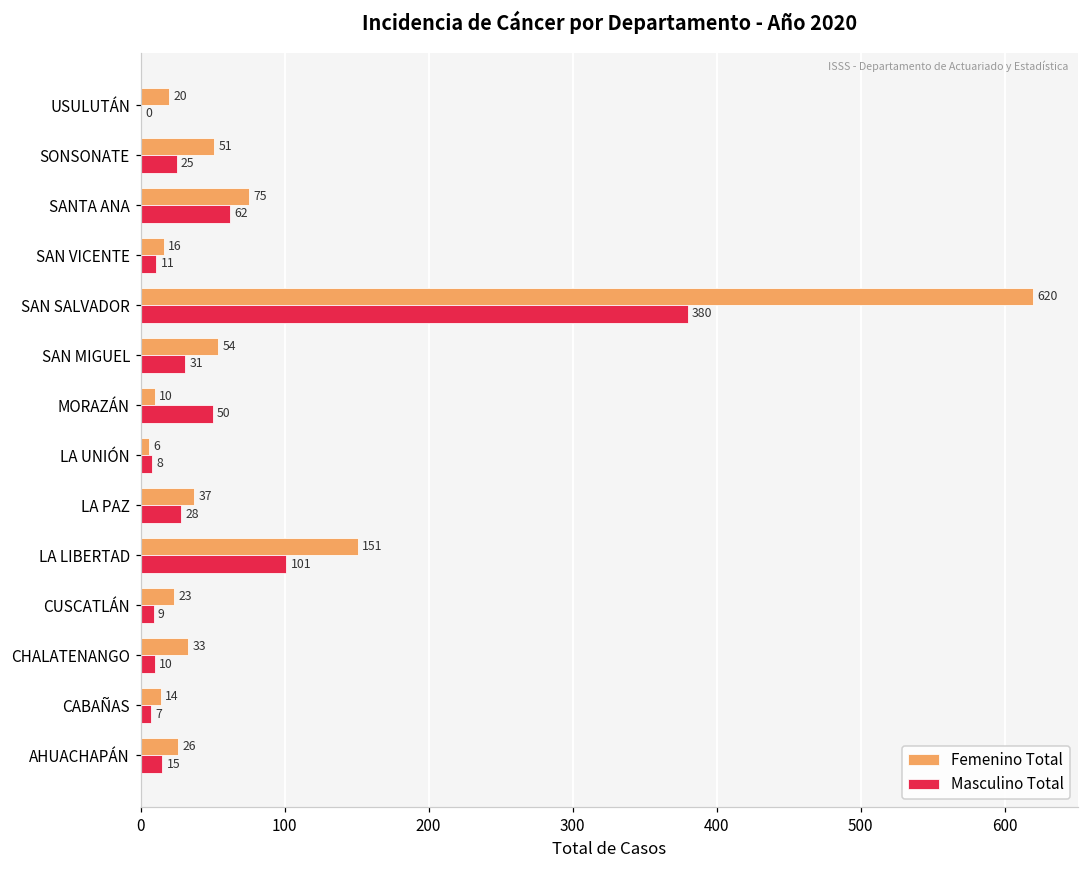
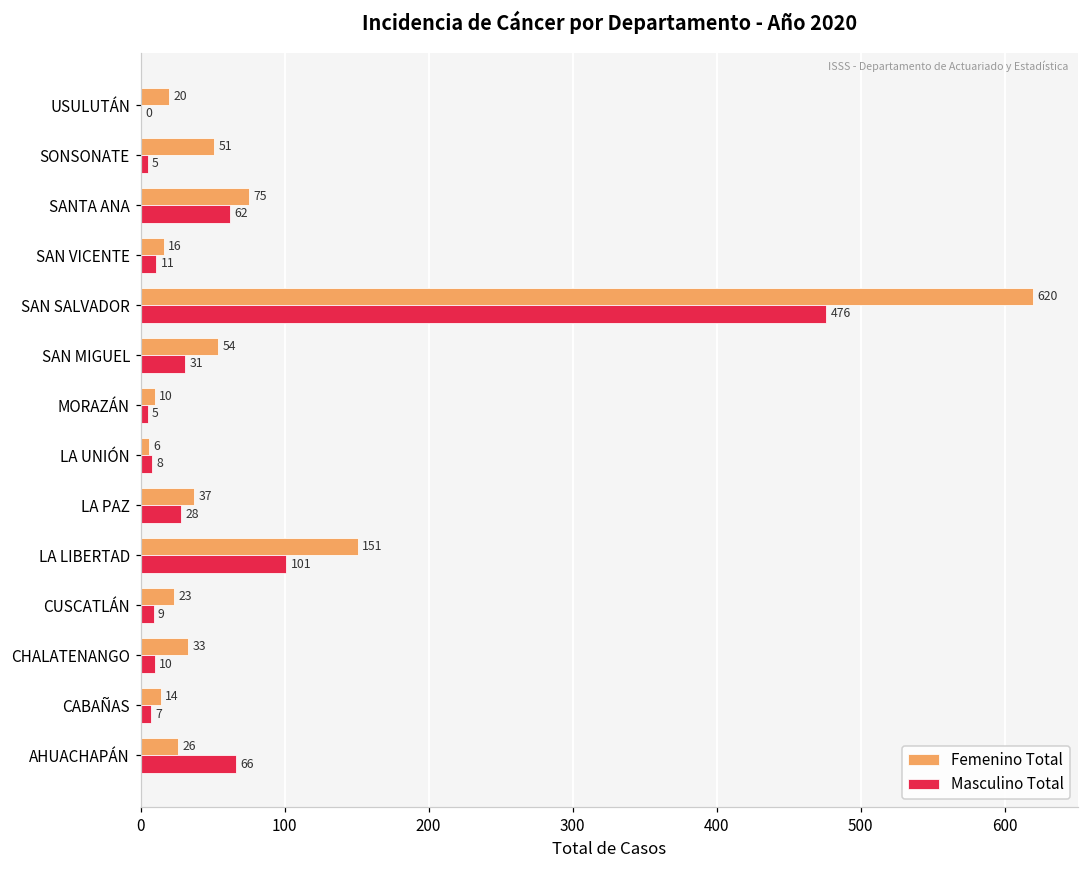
Masculino Total, SONSONATE: 25 -> 5
Masculino Total, SAN SALVADOR: 380 -> 476
Masculino Total, MORAZÁN: 50 -> 5
Masculino Total, AHUACHAPÁN: 15 -> 66
